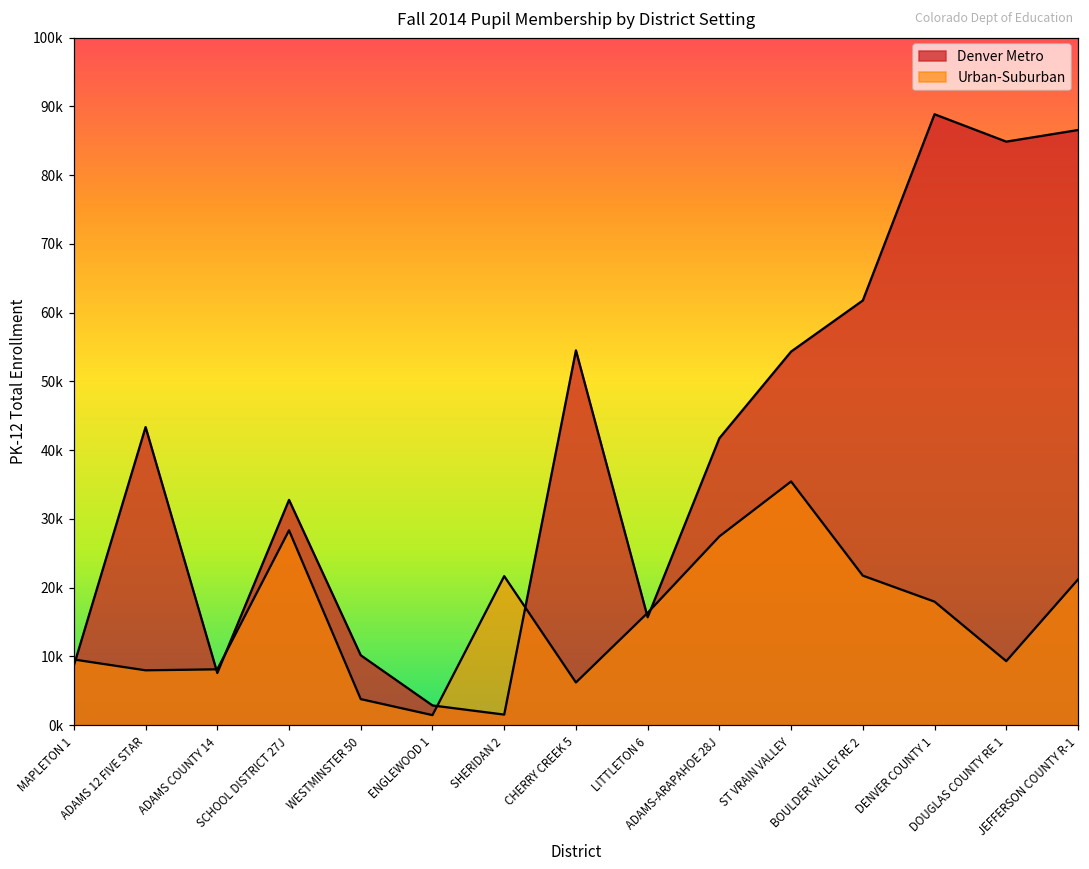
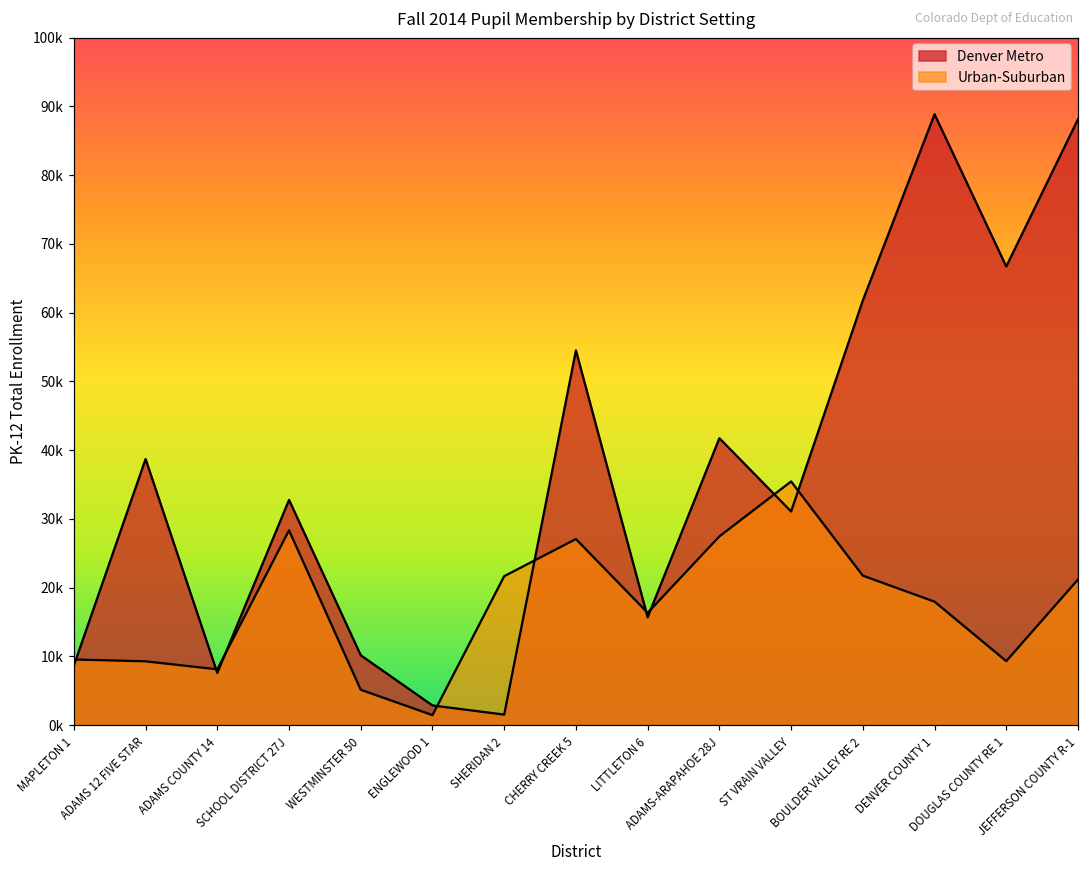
Denver Metro, ADAMS 12 FIVE STAR: 43000 -> 39000
Urban-Suburban, ADAMS 12 FIVE STAR: 8000 -> 9000
Urban-Suburban, WESTMINSTER 50: 4000 -> 5000
Urban-Suburban, CHERRY CREEK 5: 6000 -> 27000
Denver Metro, ST VRAIN VALLEY: 54000 -> 31000
Denver Metro, DOUGLAS COUNTY RE 1: 85000 -> 67000
Denver Metro, JEFFERSON COUNTY R-1: 87000 -> 88000
